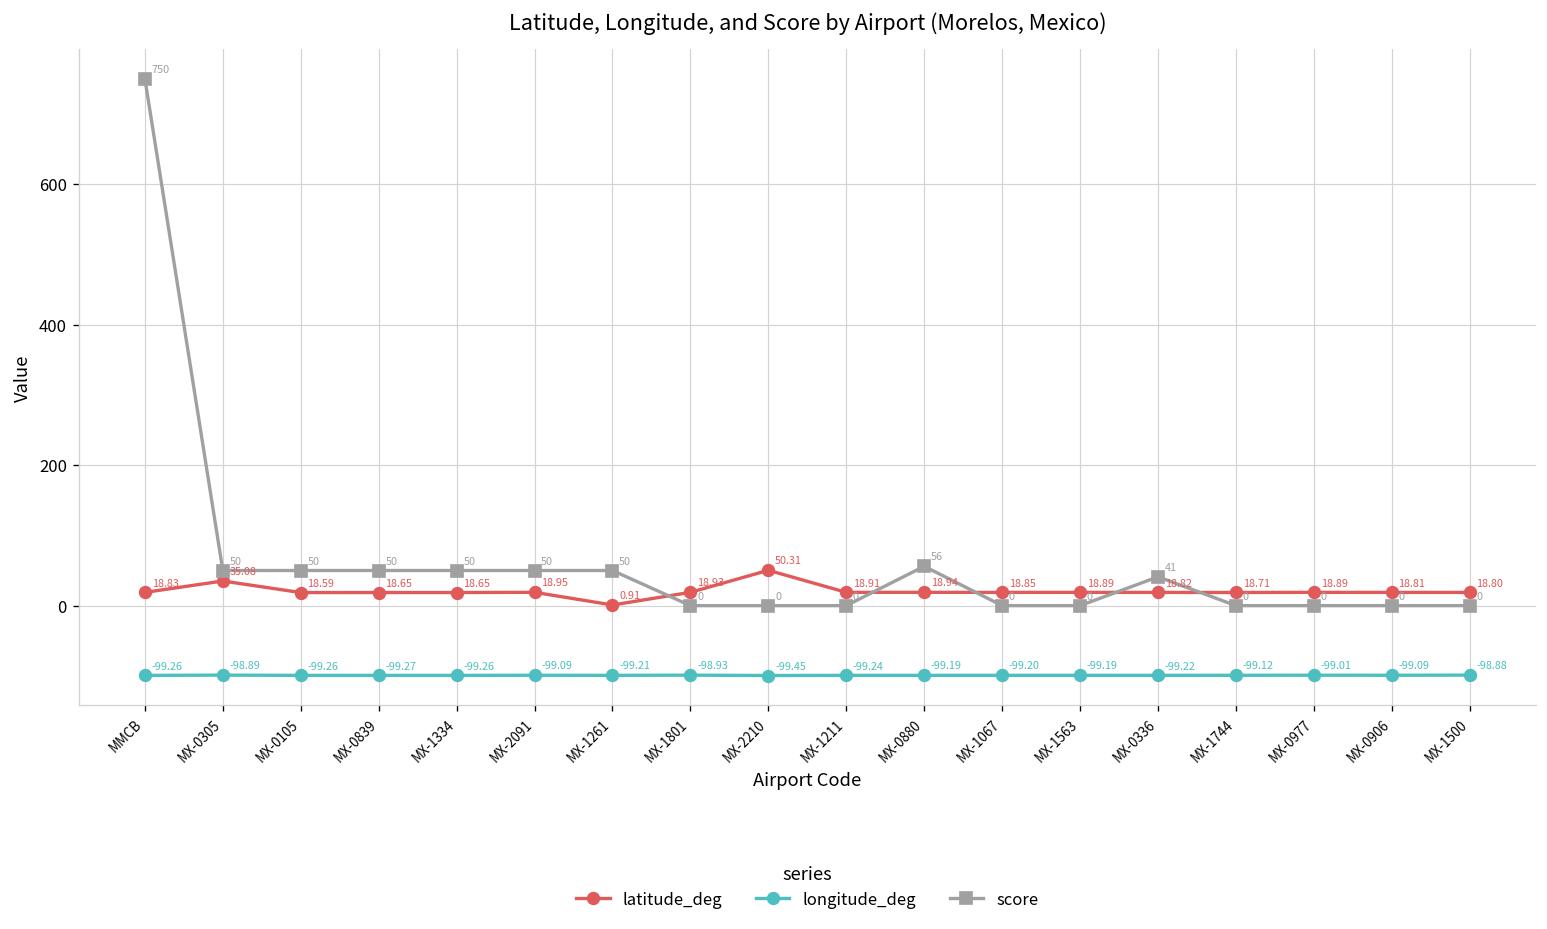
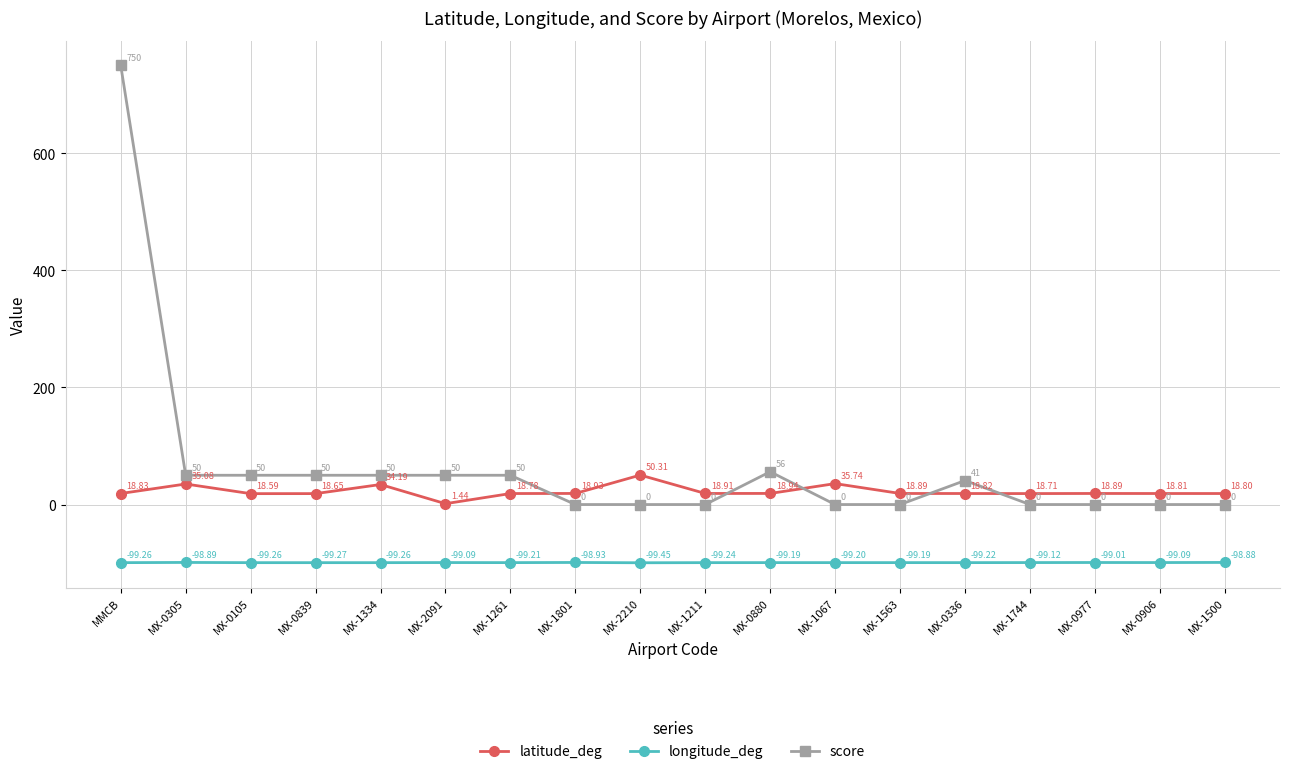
latitude_deg, MX-1334: 18.65 -> 34.19
latitude_deg, MX-2091: 18.95 -> 1.44
latitude_deg, MX-1261: 0.91 -> 18.78
latitude_deg, MX-1067: 18.85 -> 35.74
